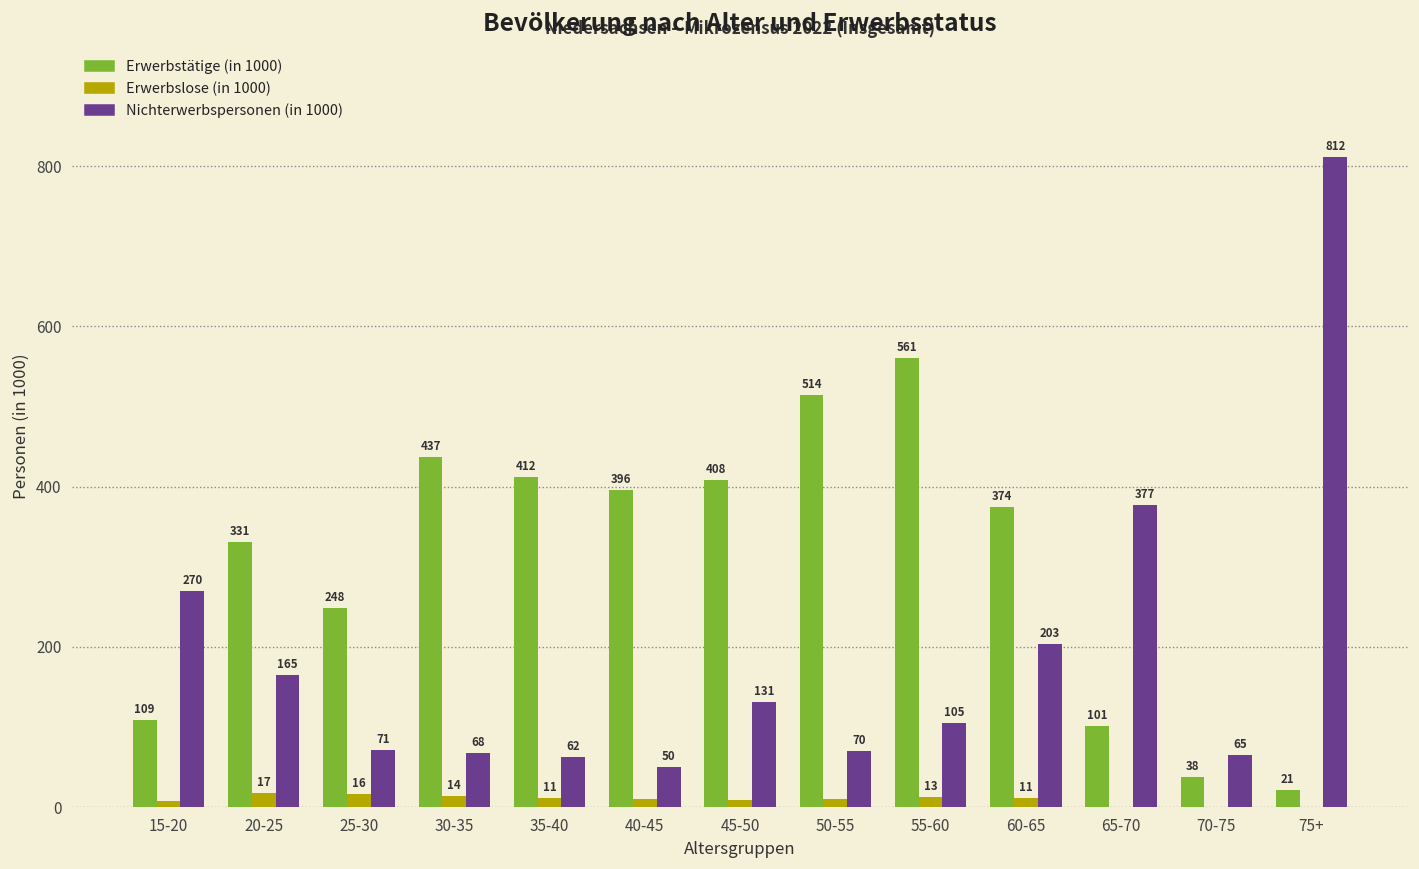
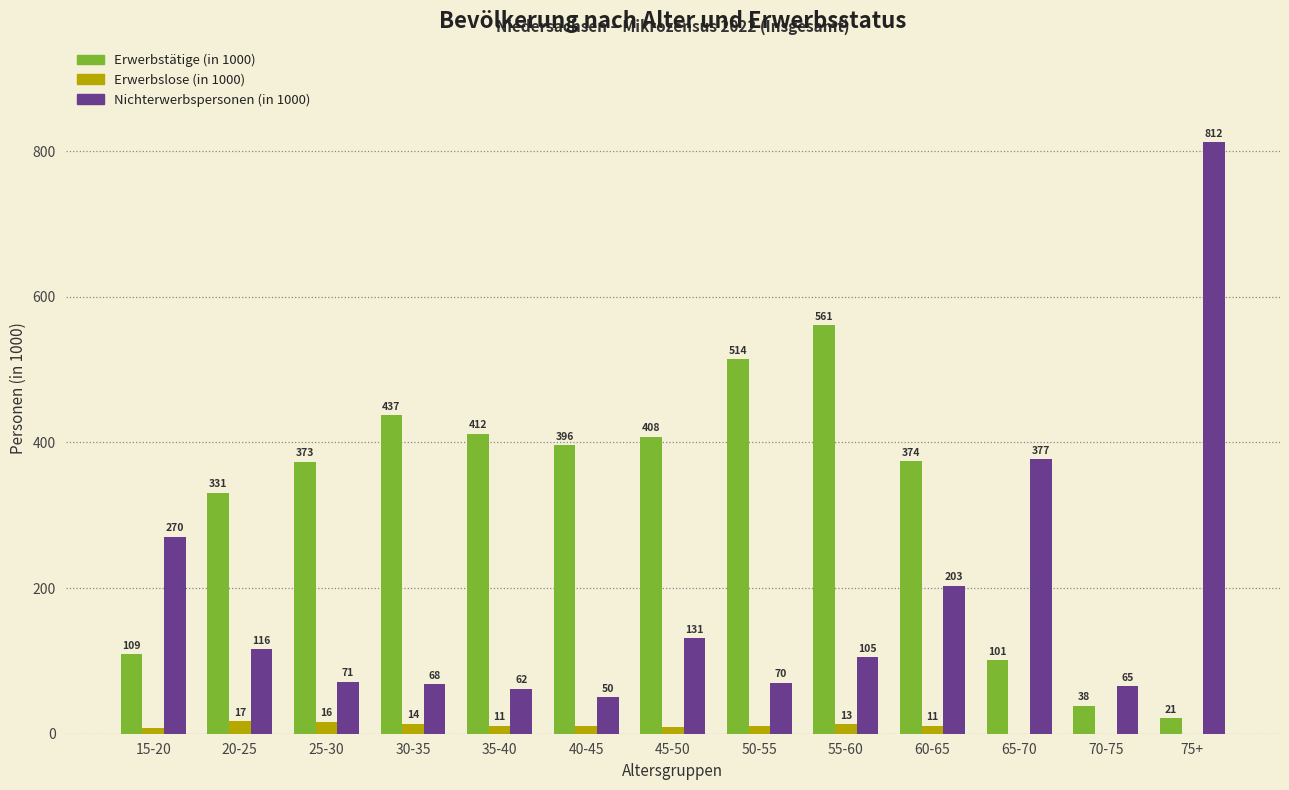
Nichterwerbspersonen (in 1000), 20-25: 165 -> 116
Erwerbstätige (in 1000), 25-30: 248 -> 373
